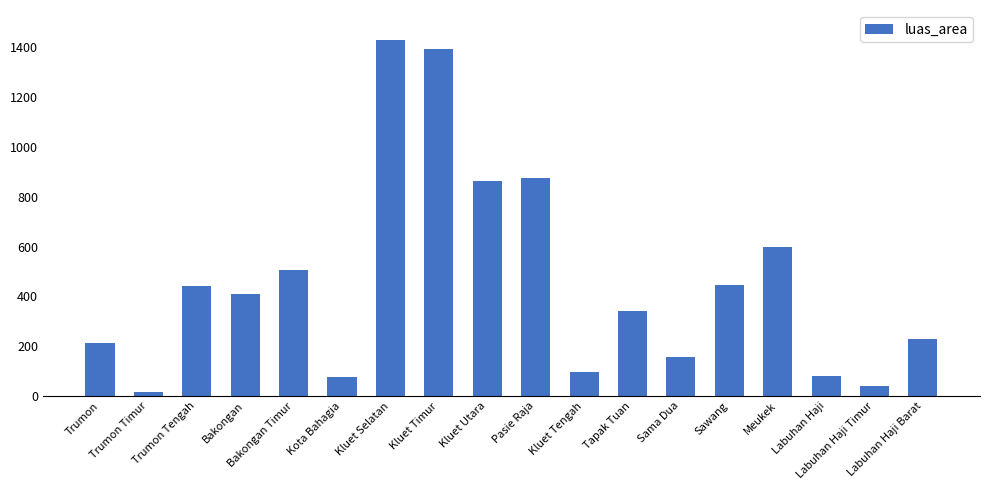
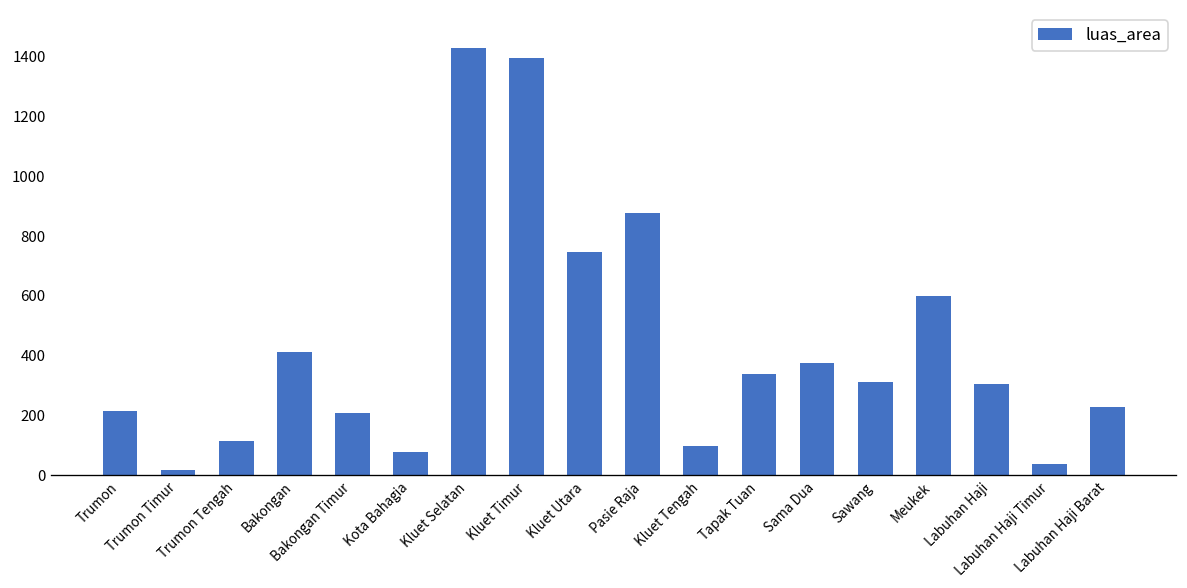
Trumon Tengah: 440 -> 110
Bakongan Timur: 510 -> 210
Kluet Utara: 860 -> 750
Sama Dua: 160 -> 370
Sawang: 450 -> 310
Labuhan Haji: 80 -> 310
